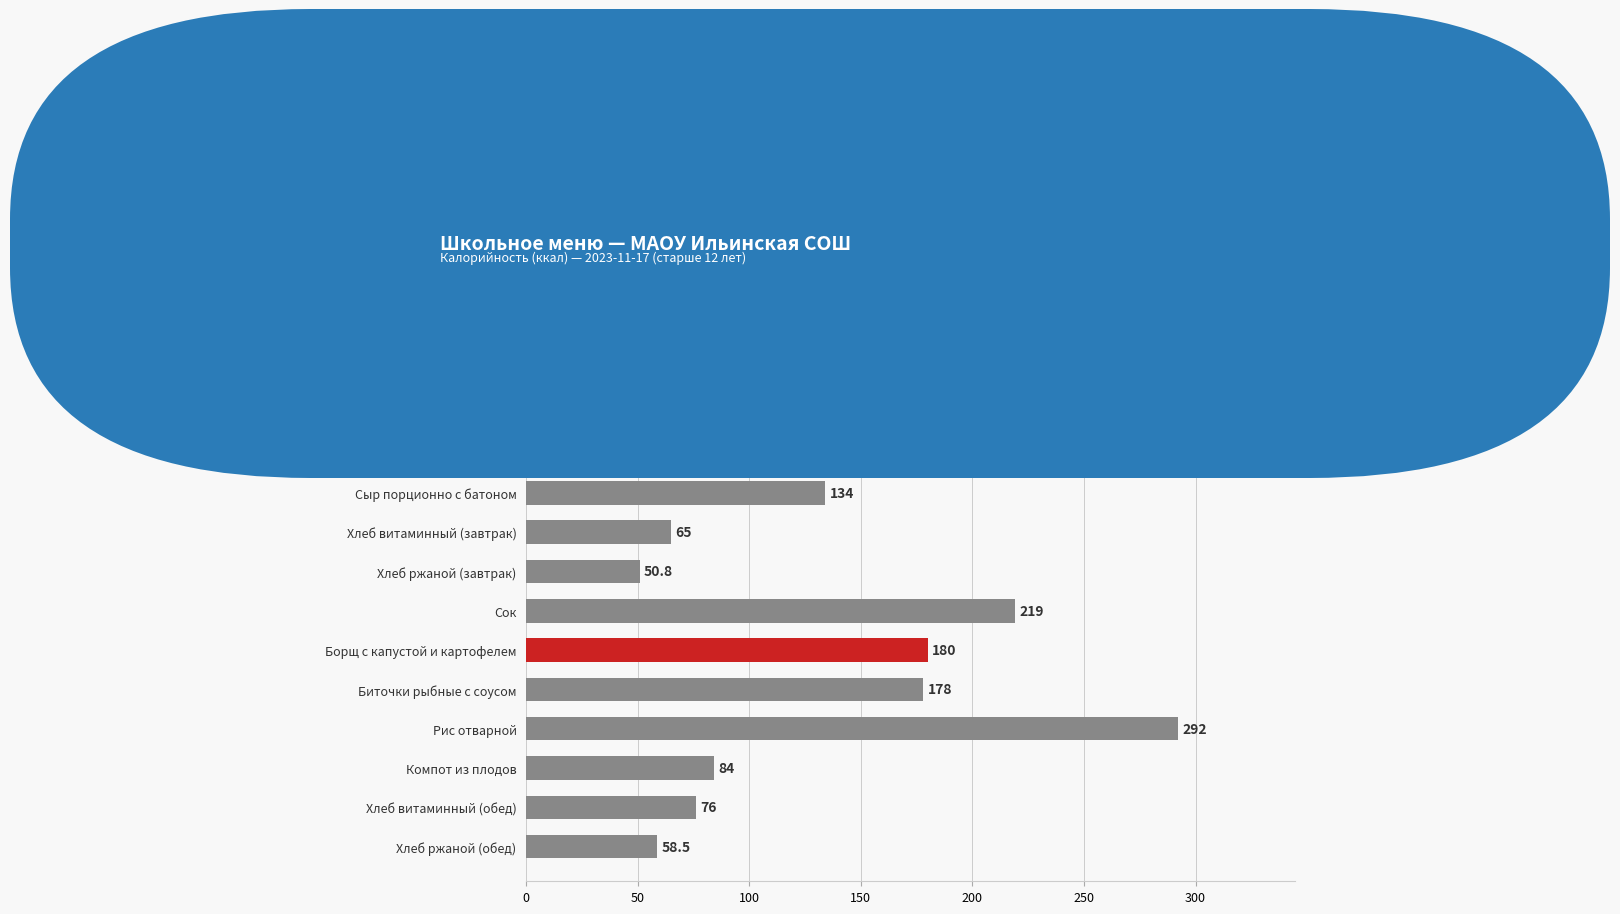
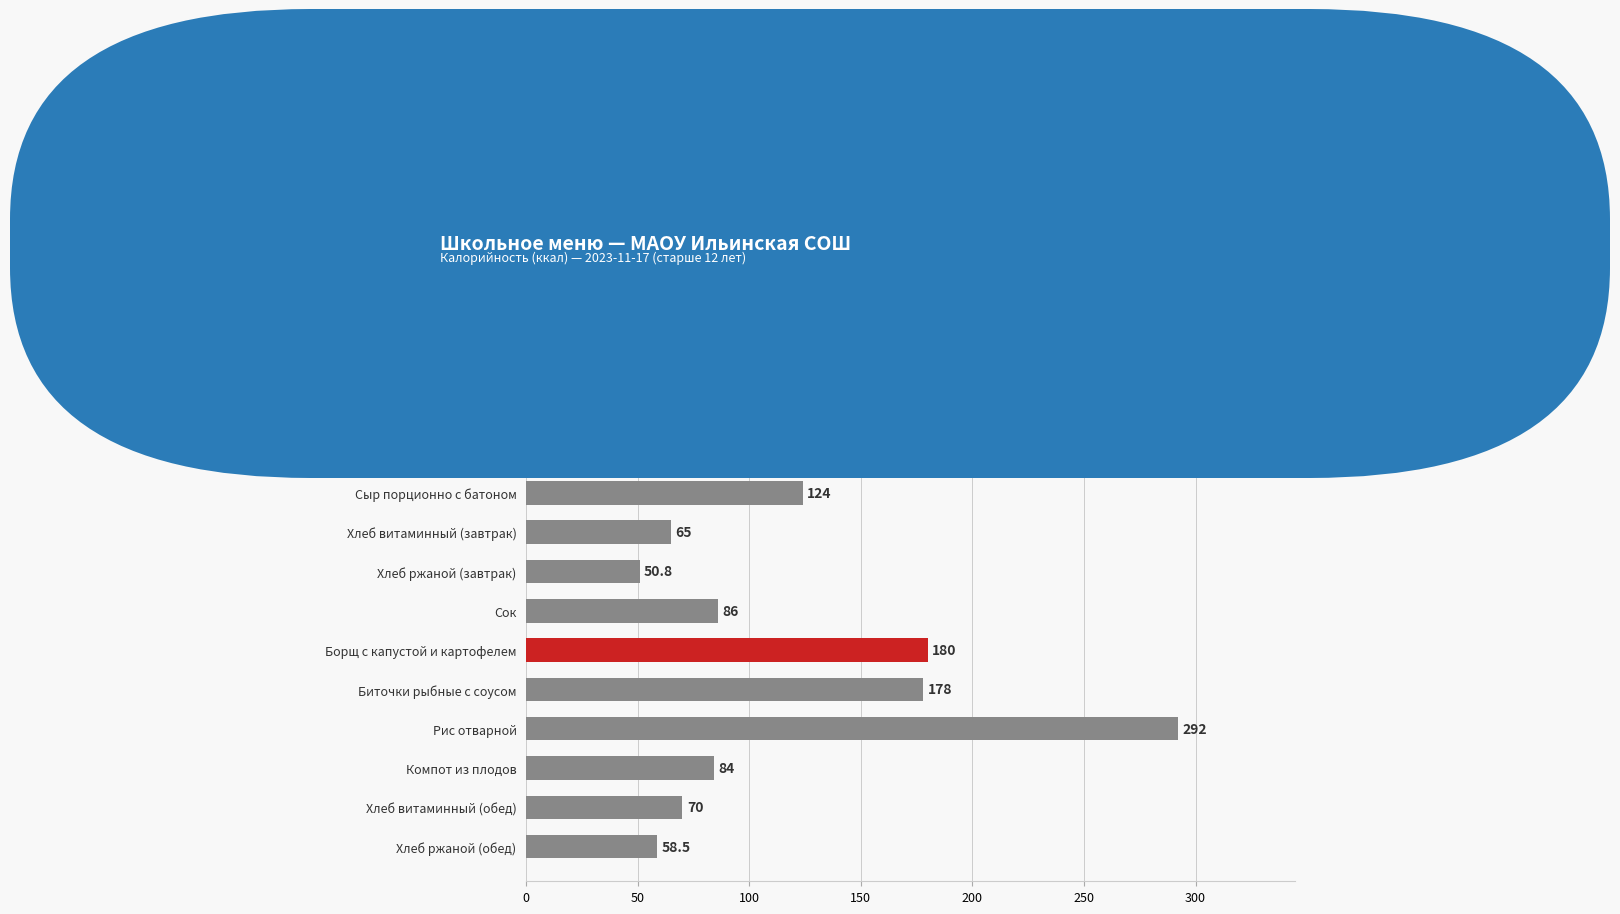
Сыр порционно с батоном: 134 -> 124
Сок: 219 -> 86
Хлеб витаминный (обед): 76 -> 70
